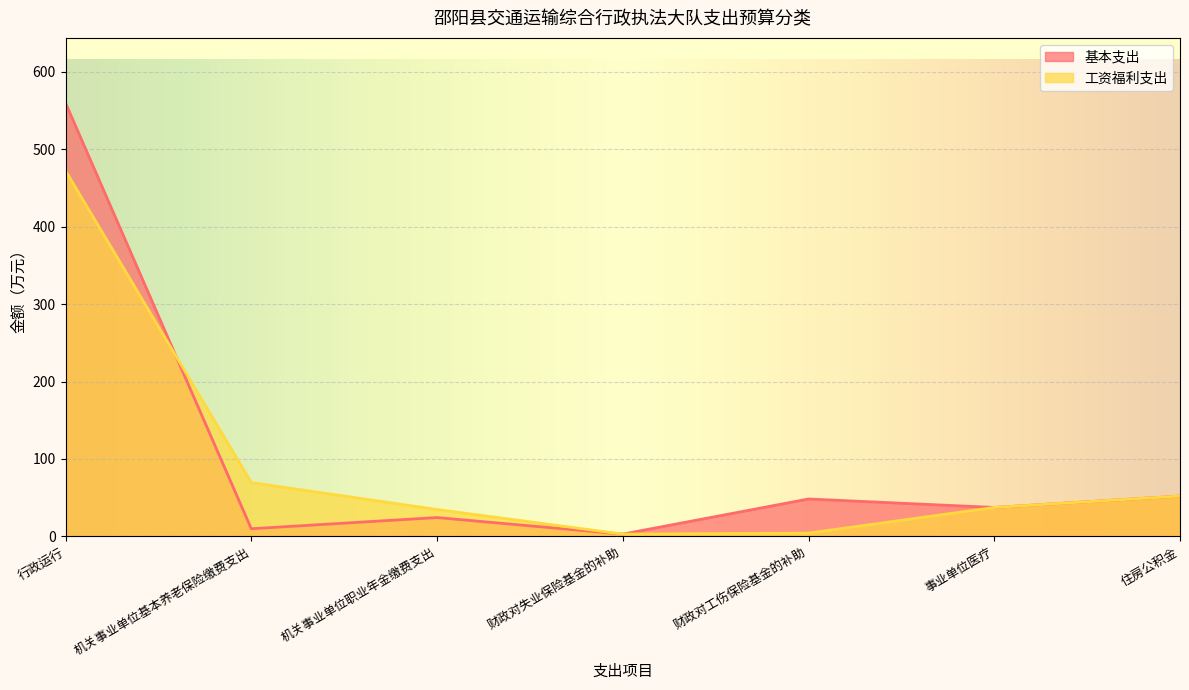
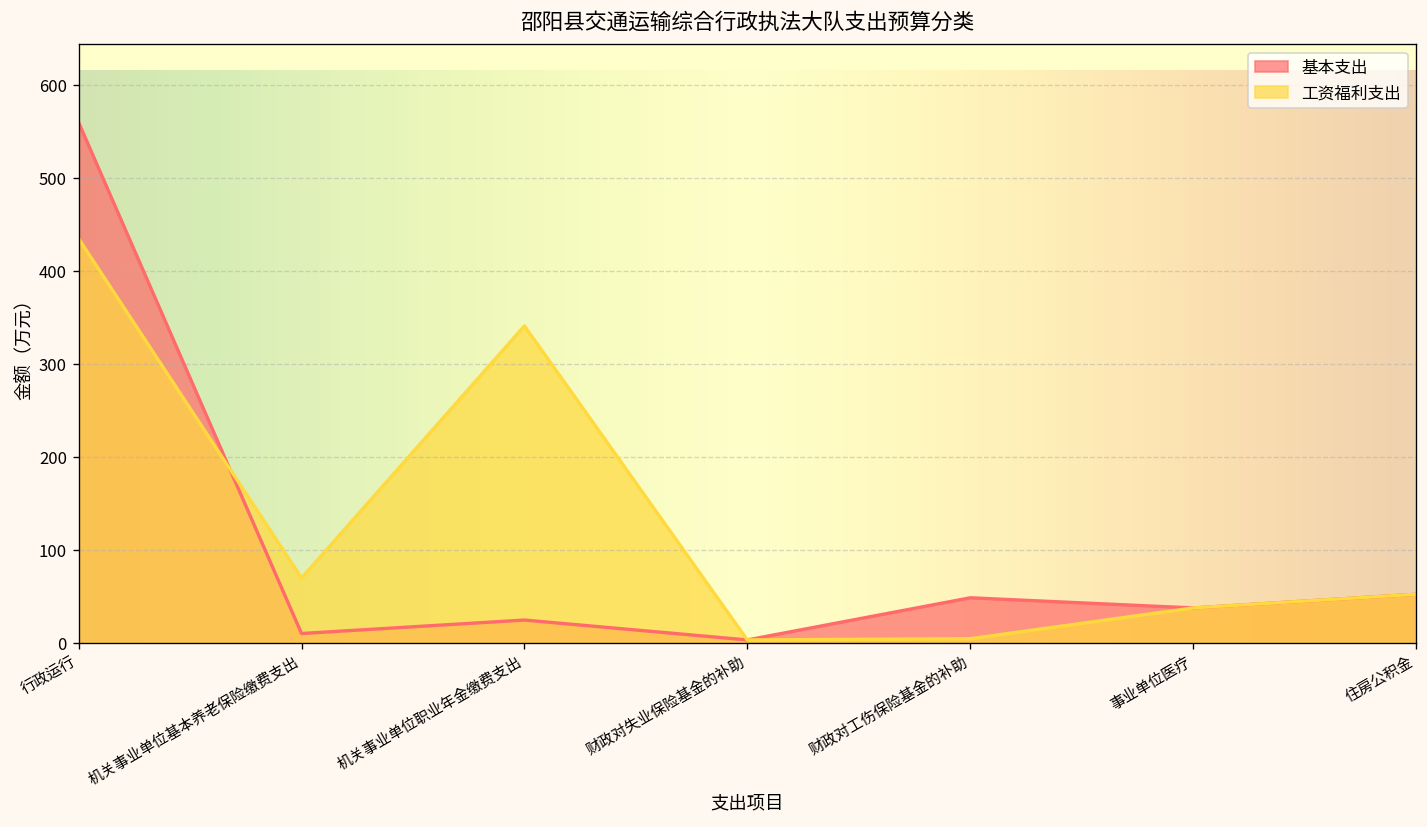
工资福利支出, 行政运行: 470 -> 430
工资福利支出, 机关事业单位职业年金缴费支出: 30 -> 340
